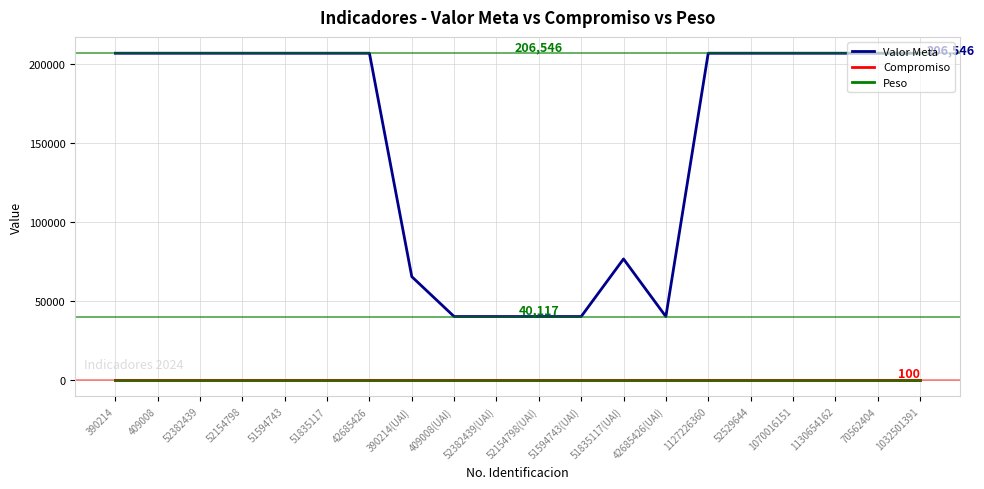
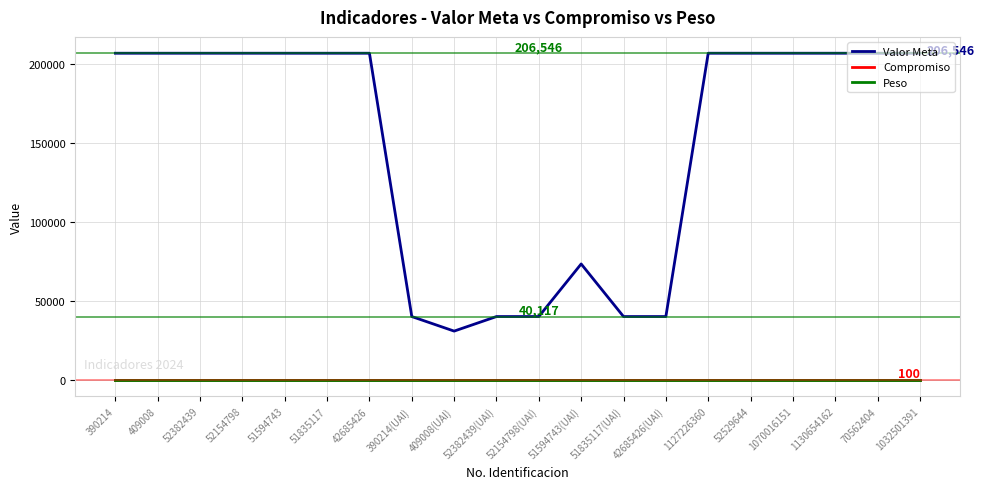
Valor Meta, 390214(UAI): 65000 -> 40000
Valor Meta, 409008(UAI): 40000 -> 31000
Valor Meta, 51594743(UAI): 40000 -> 73000
Valor Meta, 51835117(UAI): 77000 -> 40000
